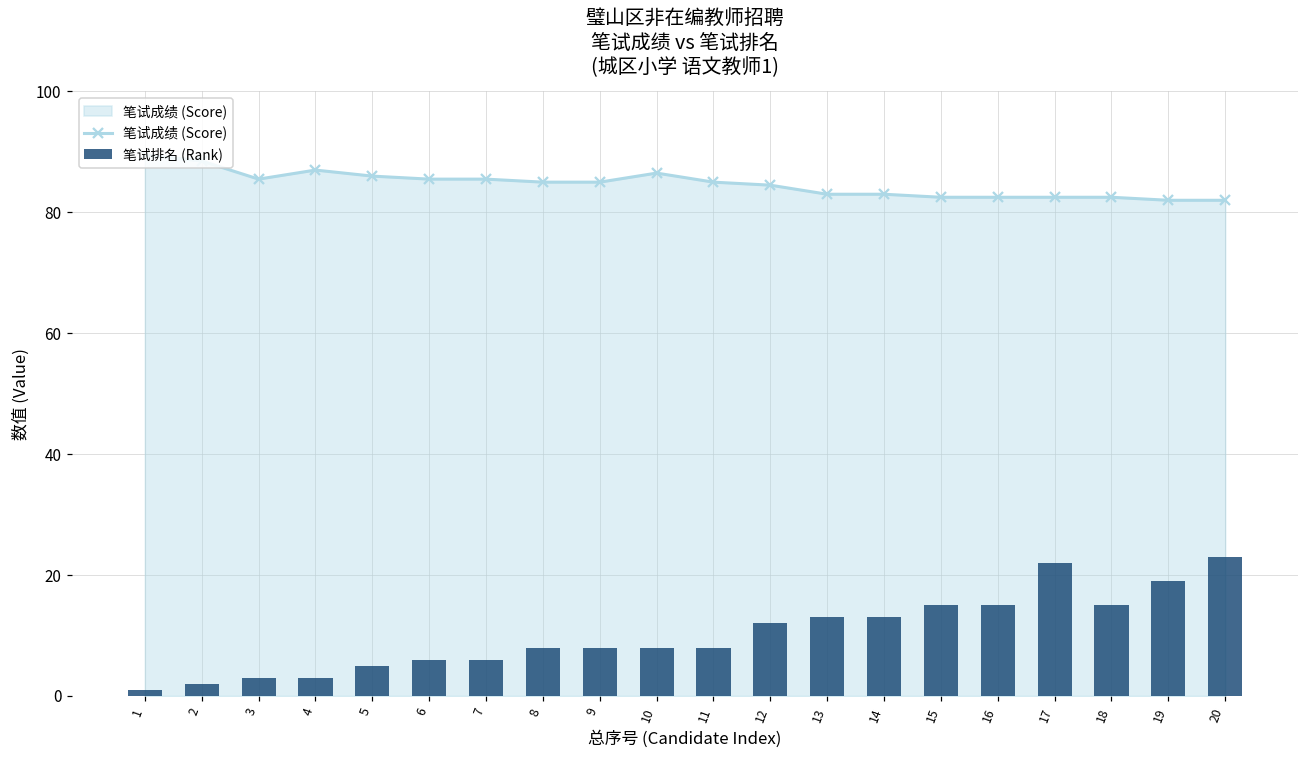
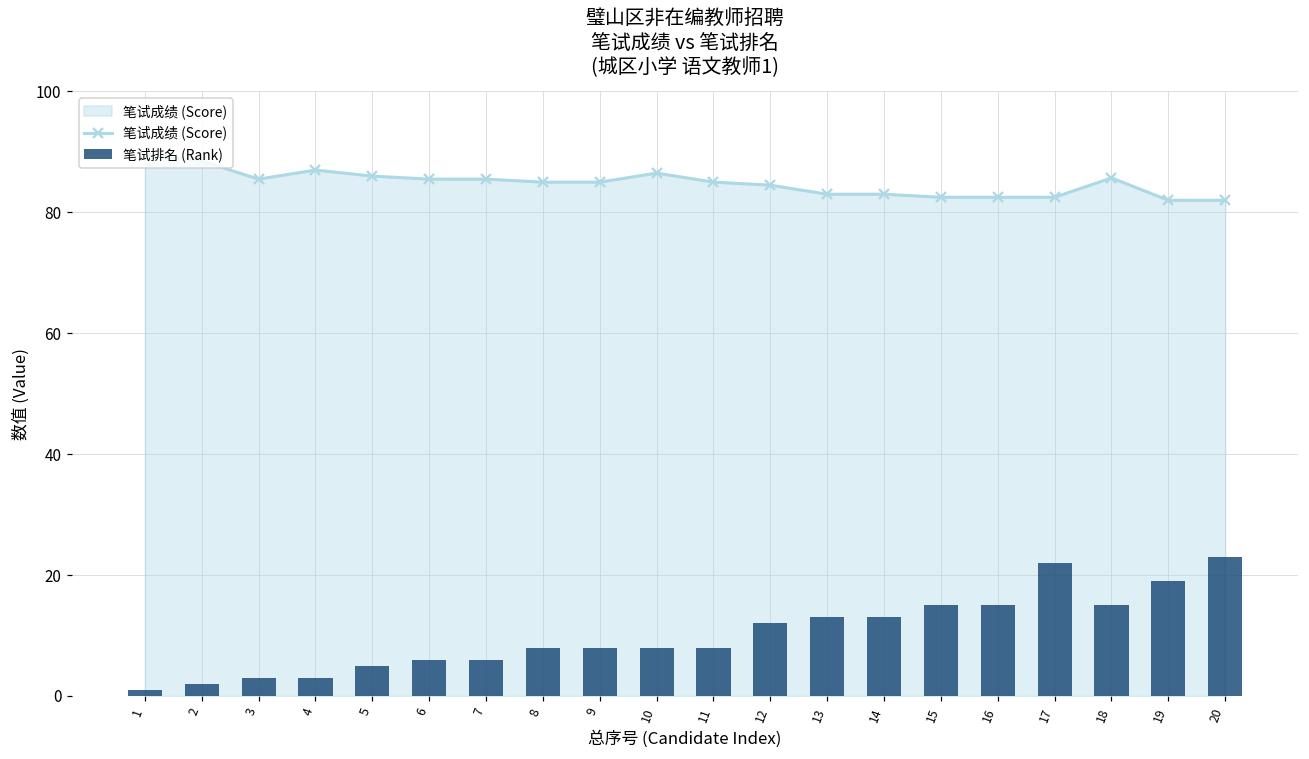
笔试成绩 (Score), 18: 83 -> 86
